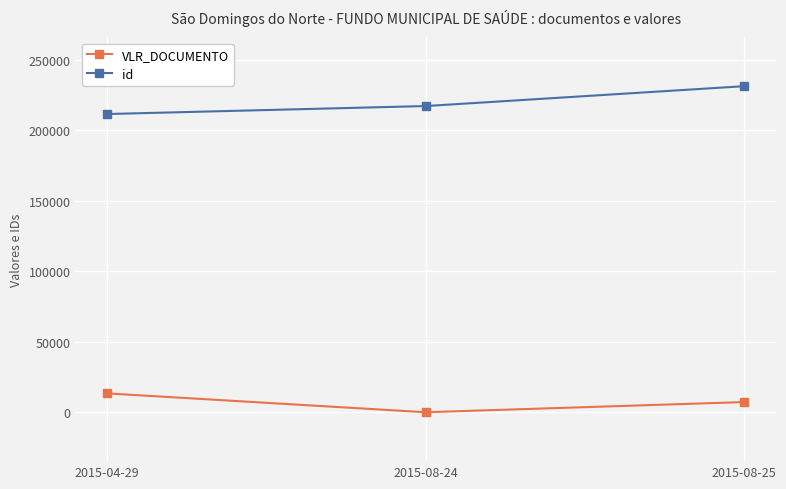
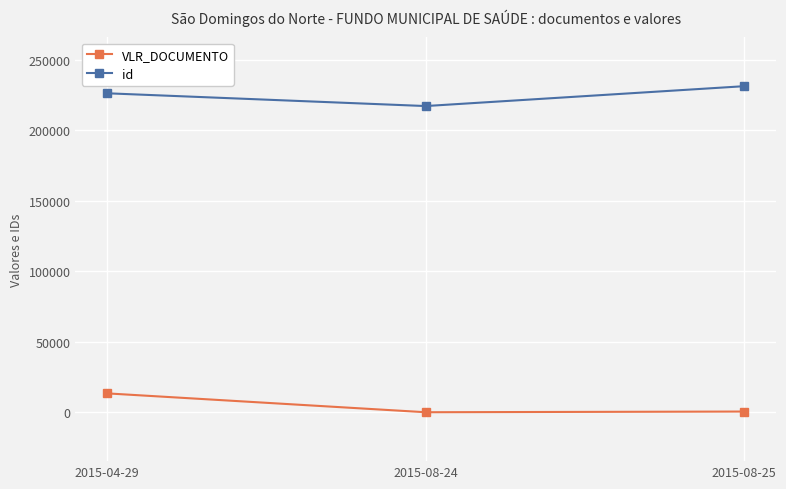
id, 2015-04-29: 212000 -> 226000
VLR_DOCUMENTO, 2015-08-25: 7000 -> 0
